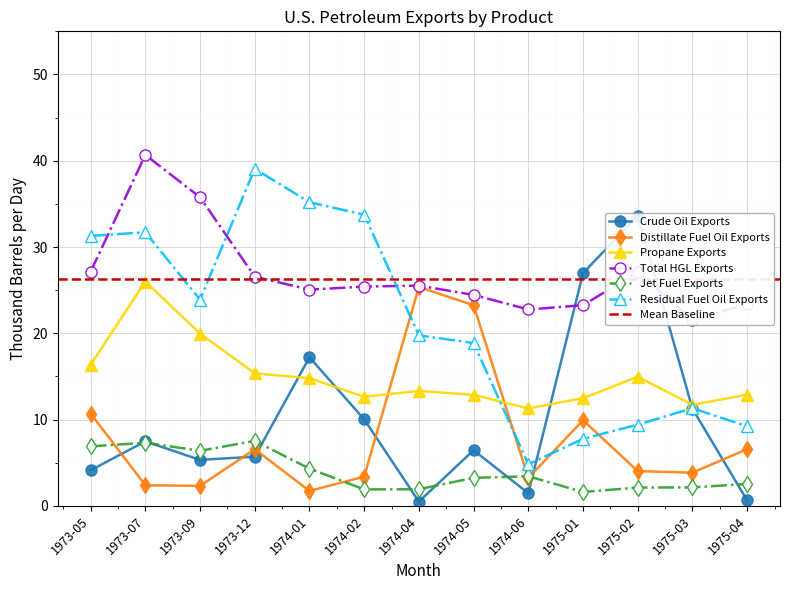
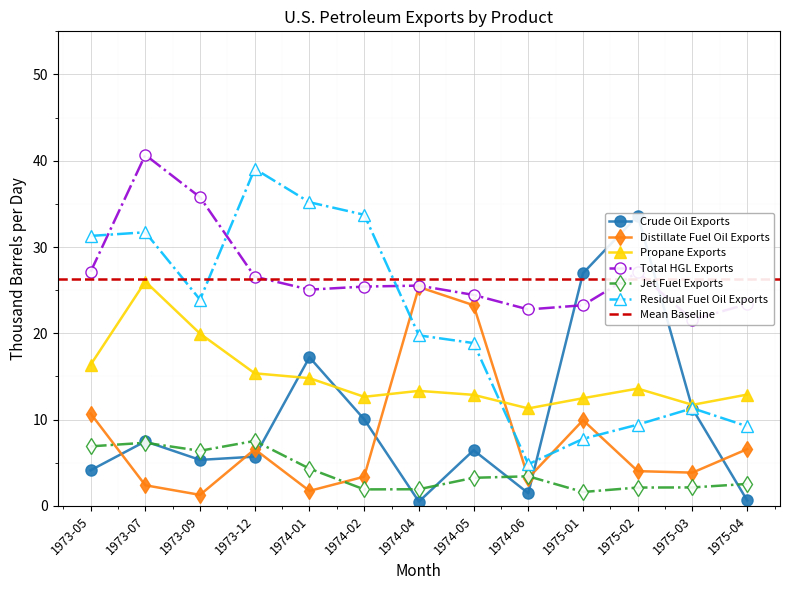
Distillate Fuel Oil Exports, 1973-09: 2 -> 1
Propane Exports, 1975-02: 15 -> 14
